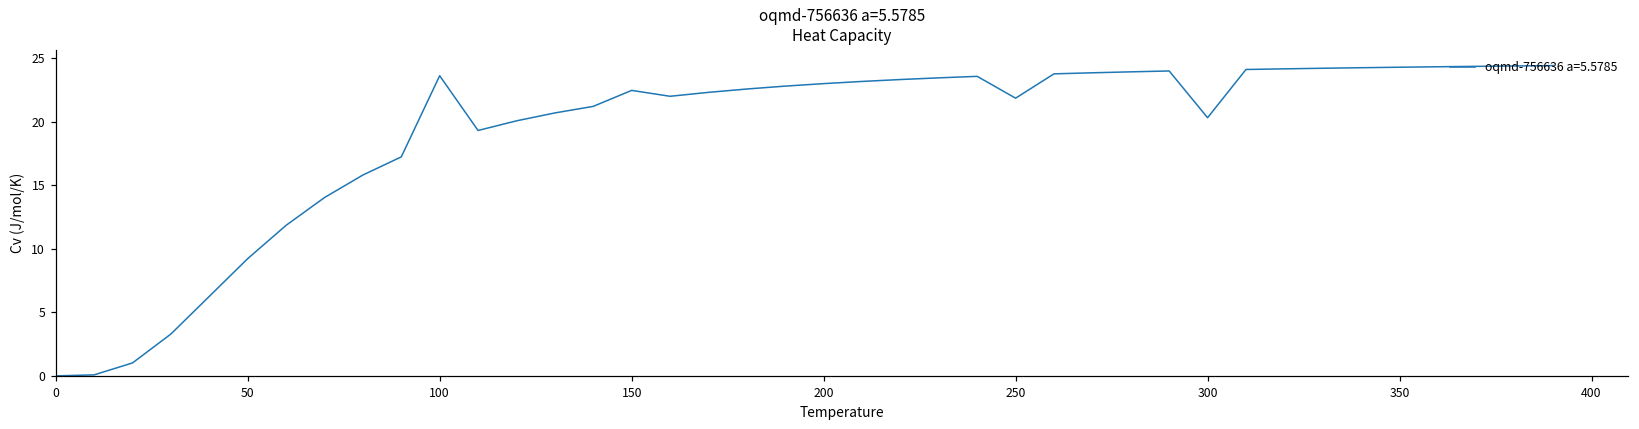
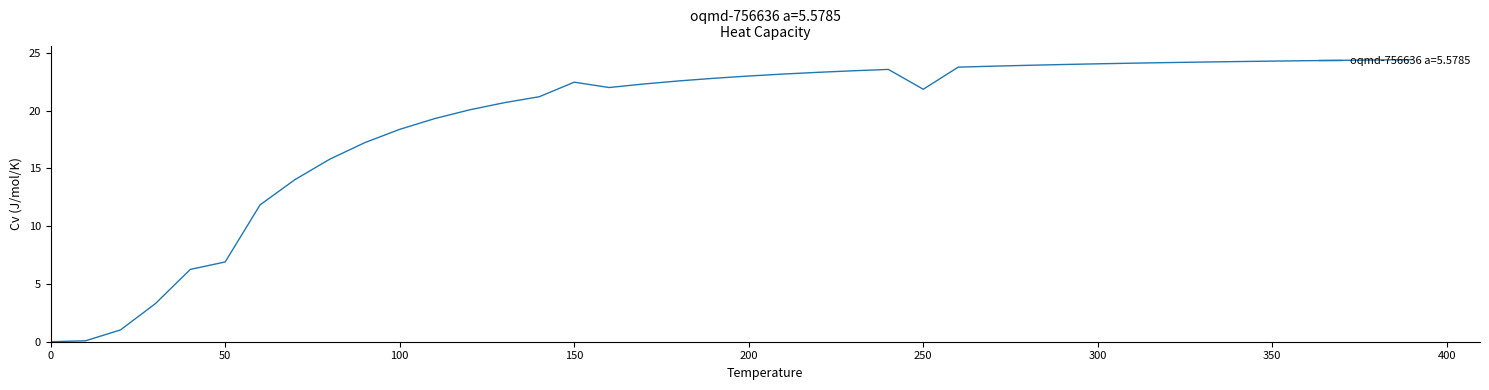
50: 9.2 -> 6.9
100: 23.6 -> 18.4
300: 20.3 -> 24.0
